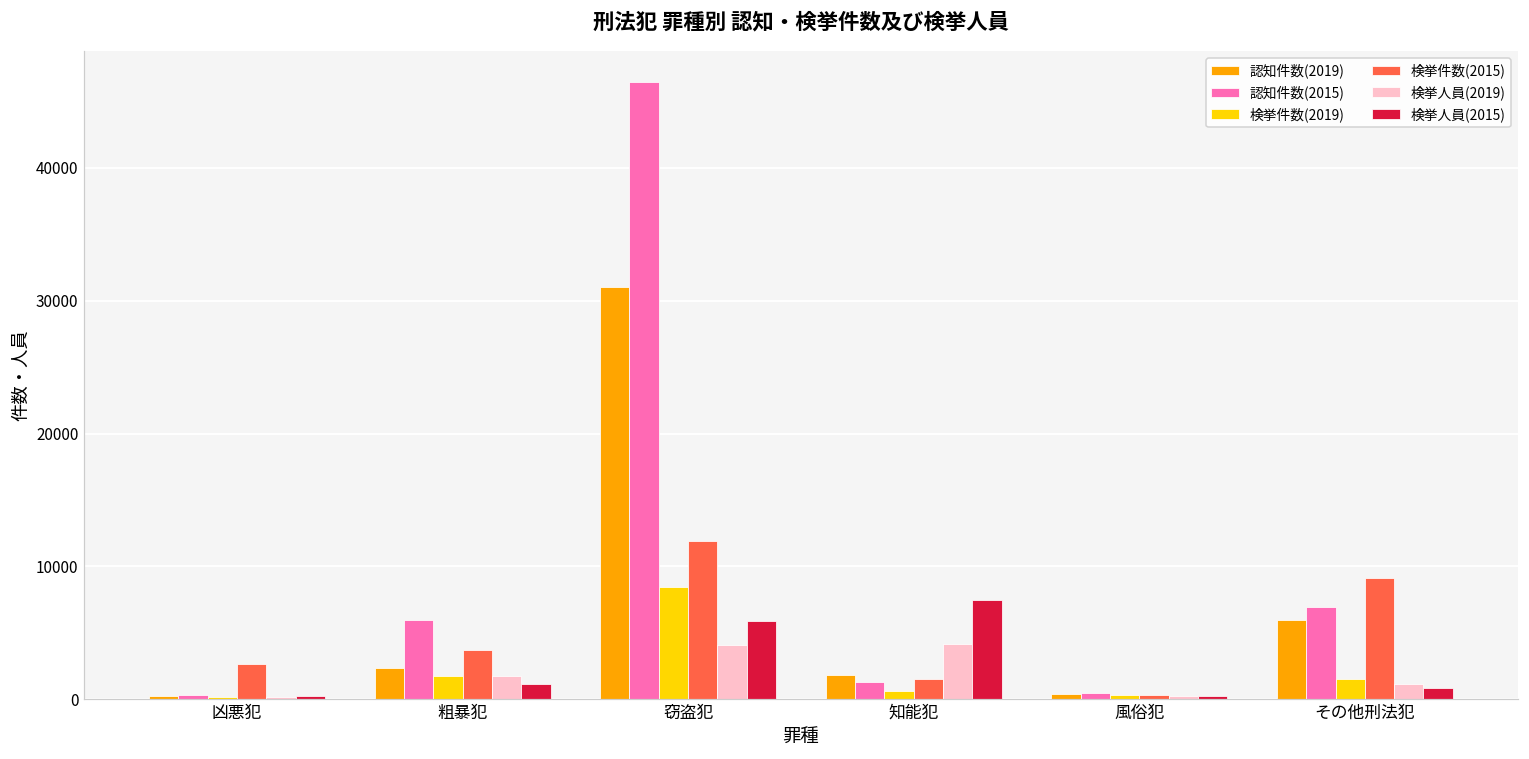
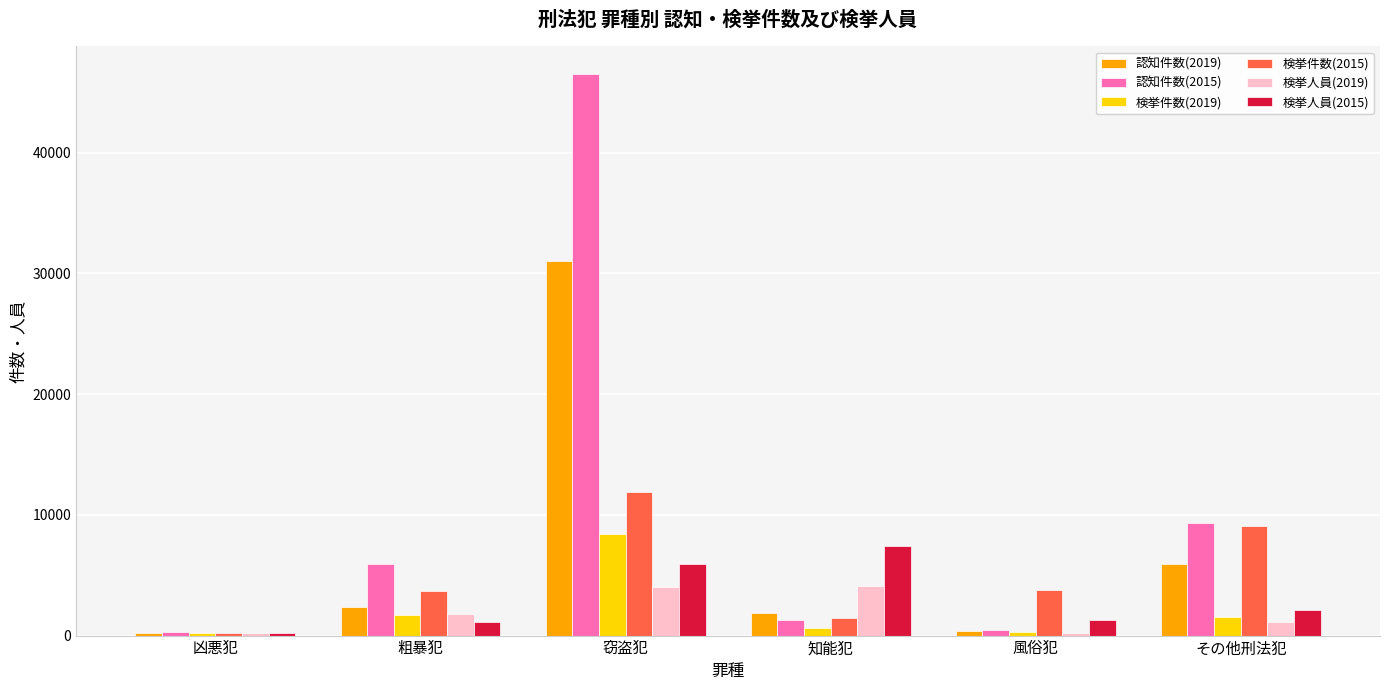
検挙件数(2015), 凶悪犯: 2600 -> 300
検挙件数(2015), 風俗犯: 300 -> 3800
検挙人員(2015), 風俗犯: 200 -> 1300
認知件数(2015), その他刑法犯: 6900 -> 9300
検挙人員(2015), その他刑法犯: 900 -> 2200
